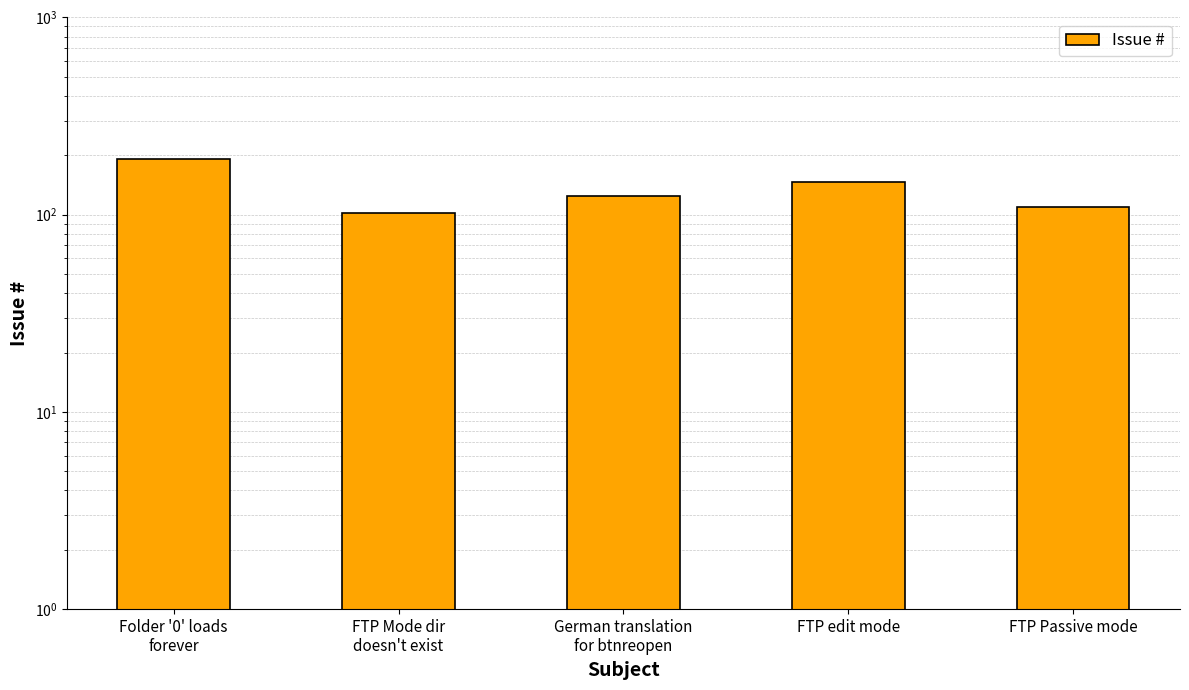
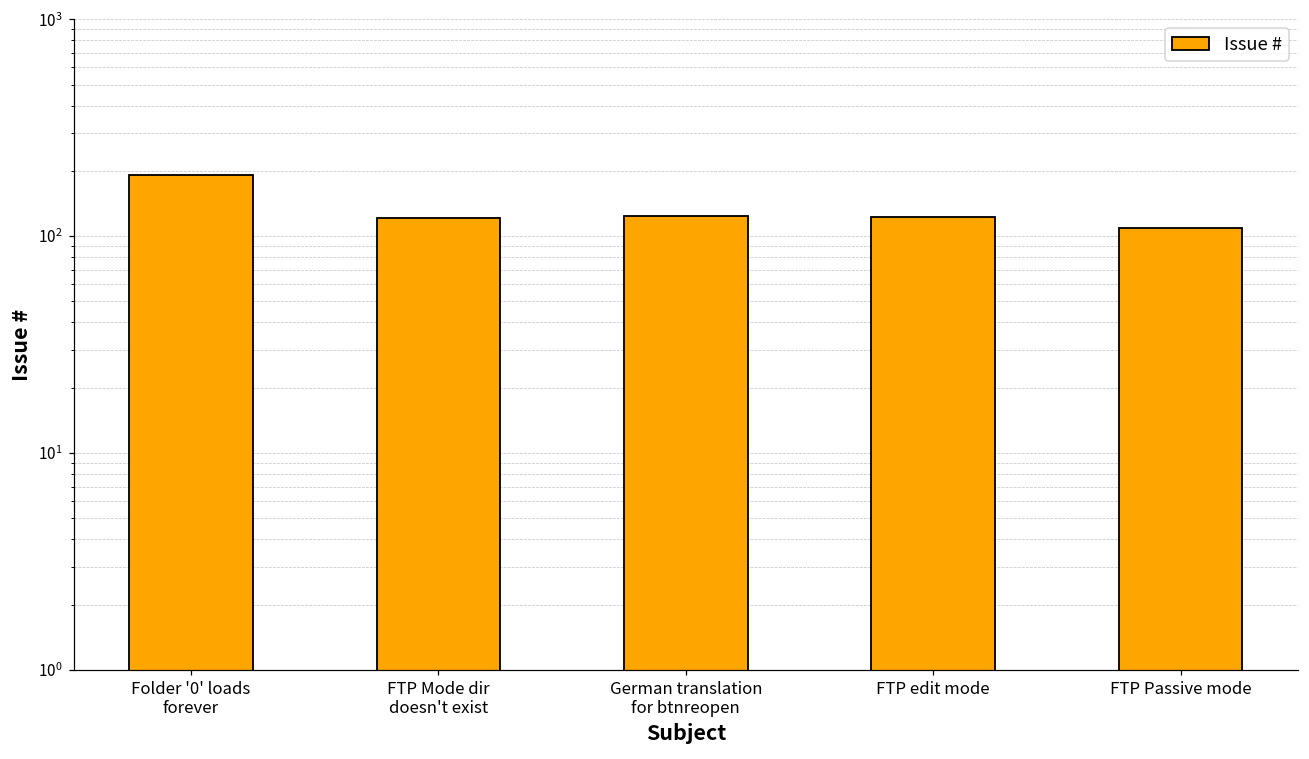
FTP Mode dir doesn't exist: 100 -> 120
FTP edit mode: 150 -> 120
